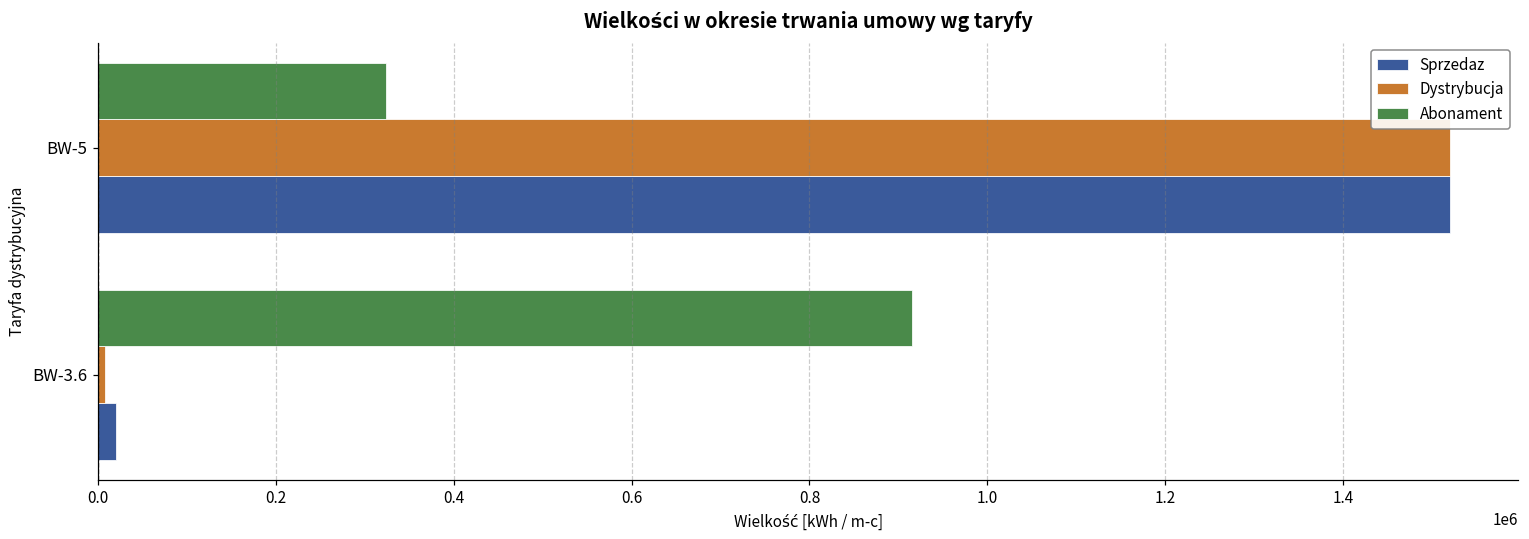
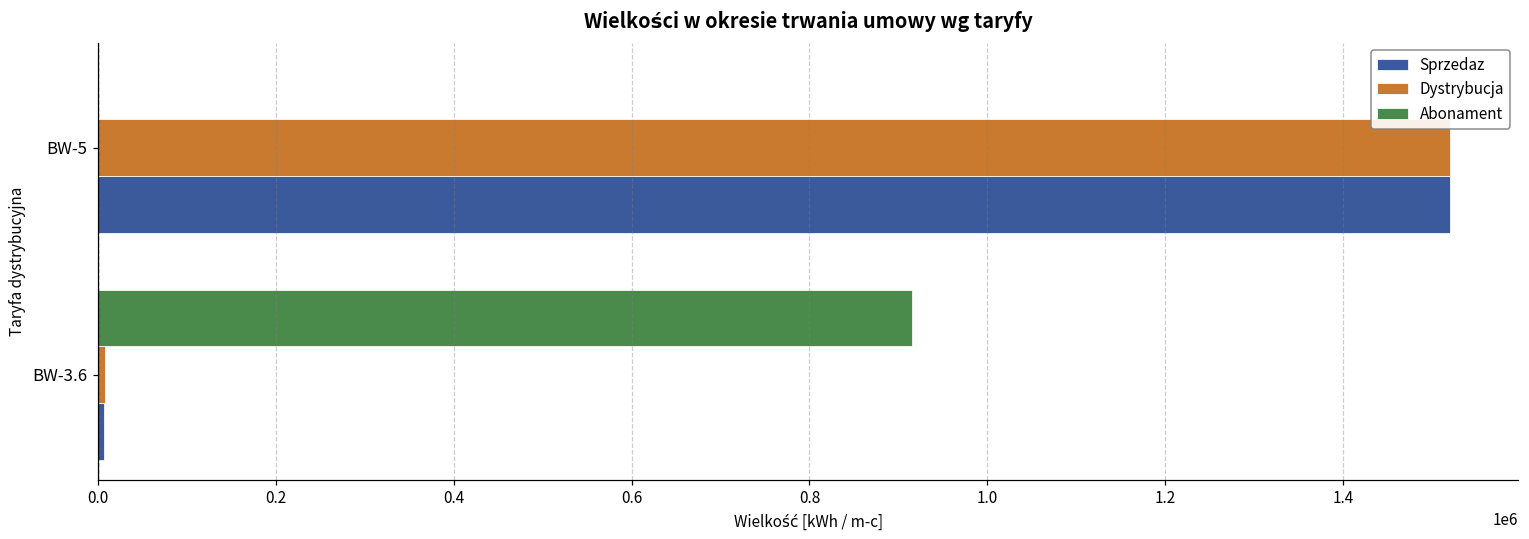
Abonament, BW-5: 320000 -> 0
Sprzedaz, BW-3.6: 20000 -> 10000
